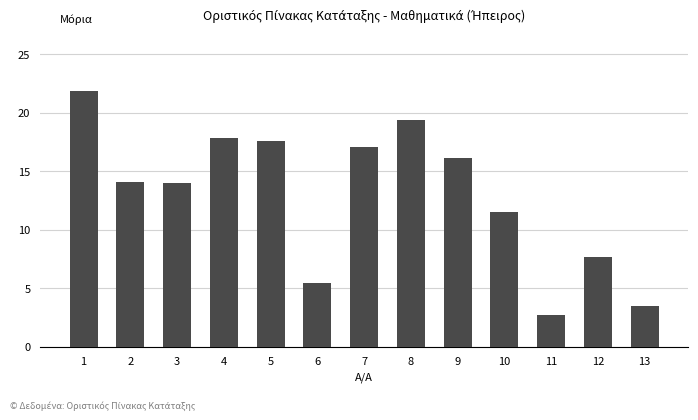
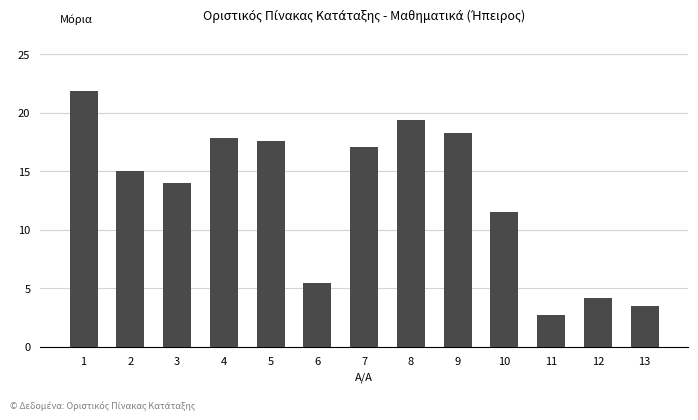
2: 14.1 -> 15.0
9: 16.1 -> 18.2
12: 7.6 -> 4.1
